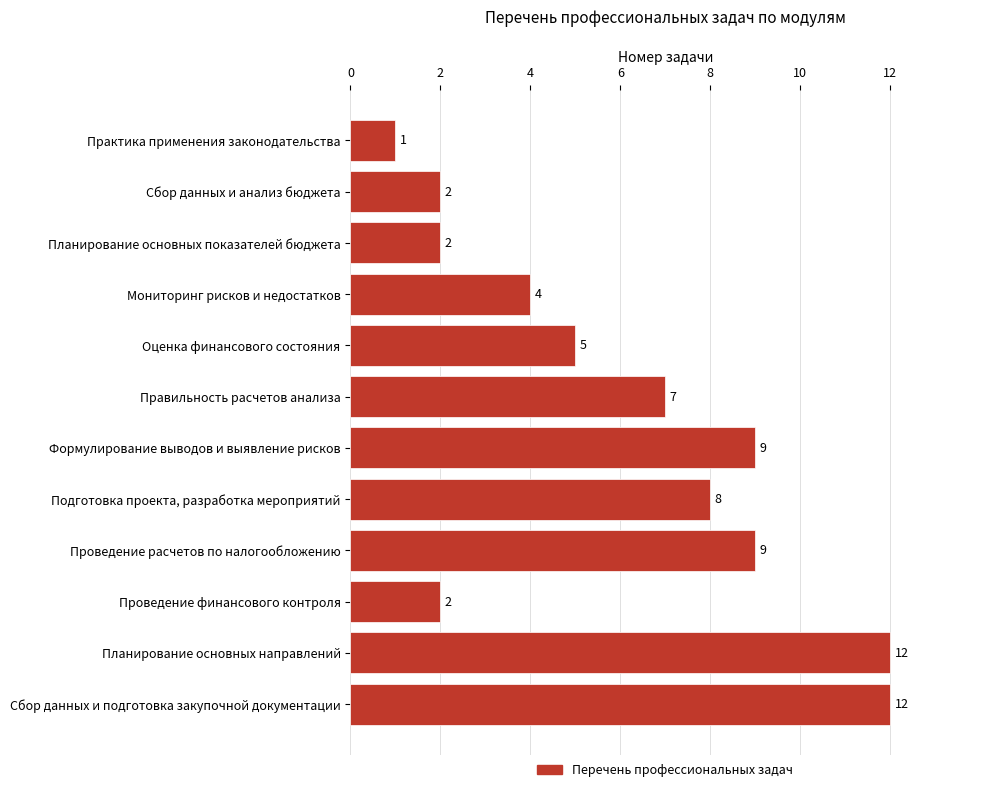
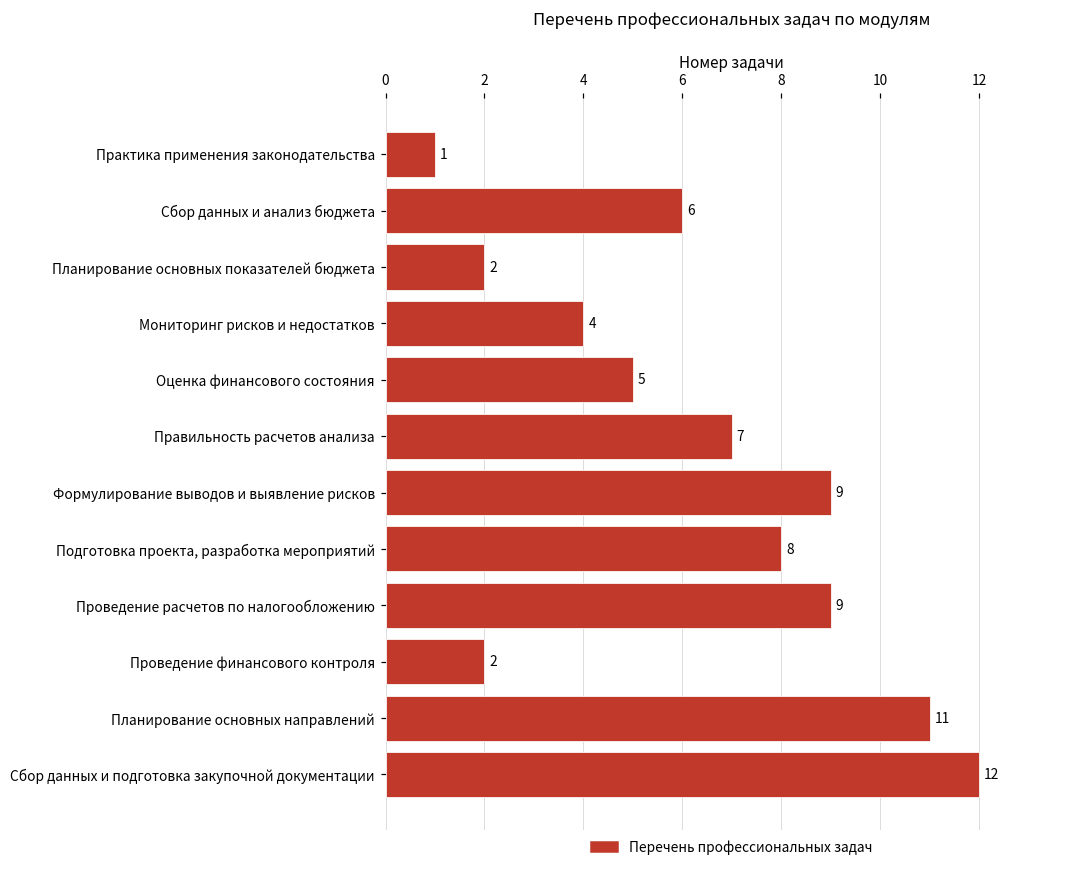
Сбор данных и анализ бюджета: 2 -> 6
Планирование основных направлений: 12 -> 11
